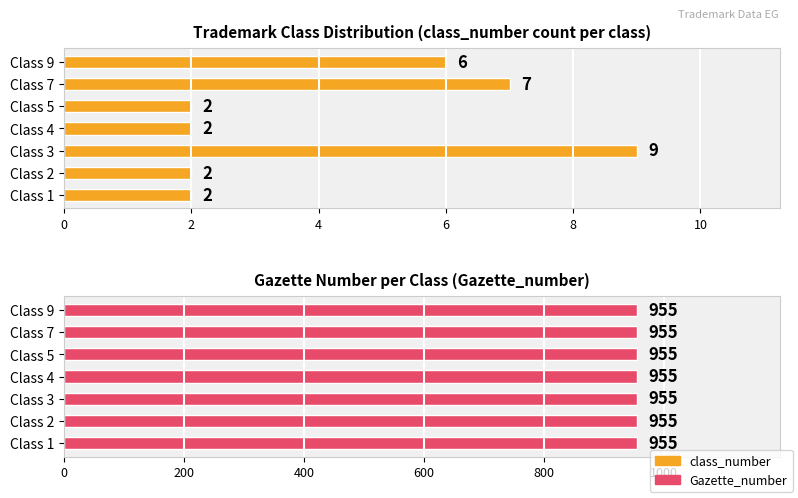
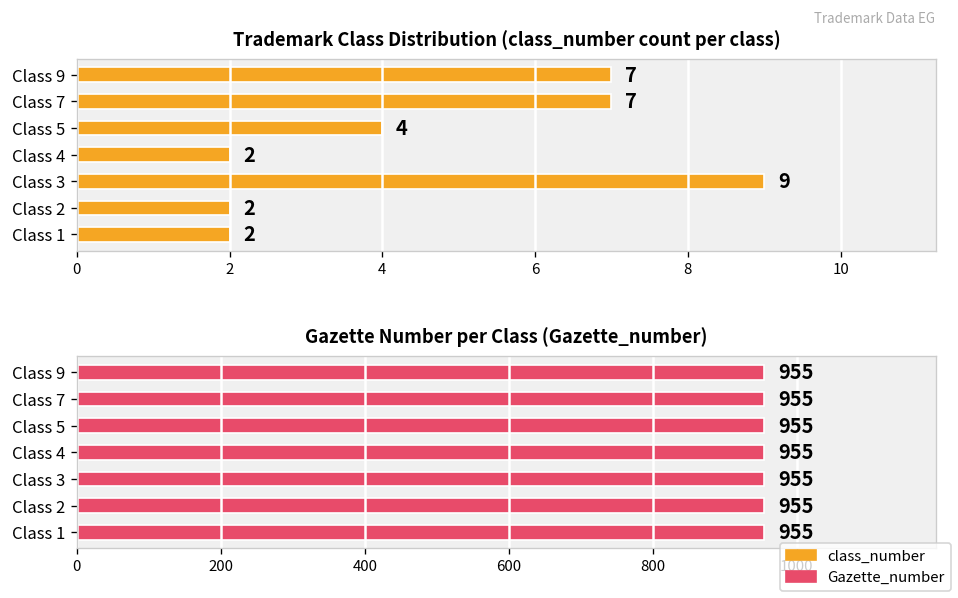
Trademark Class Distribution (class_number count per class), Class 9: 6 -> 7
Trademark Class Distribution (class_number count per class), Class 5: 2 -> 4
